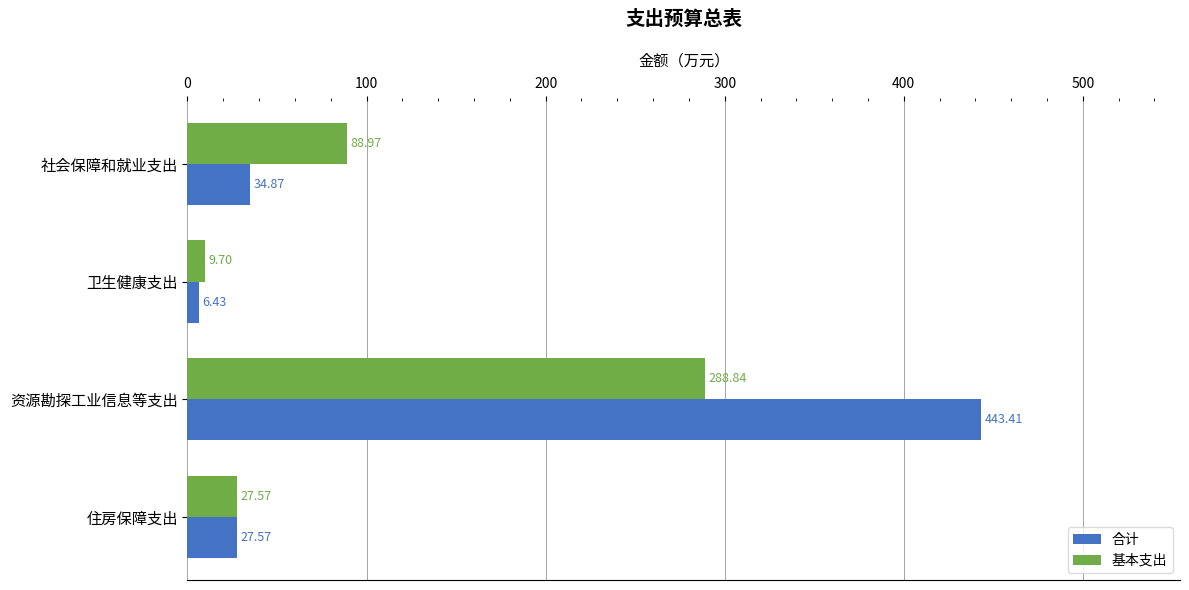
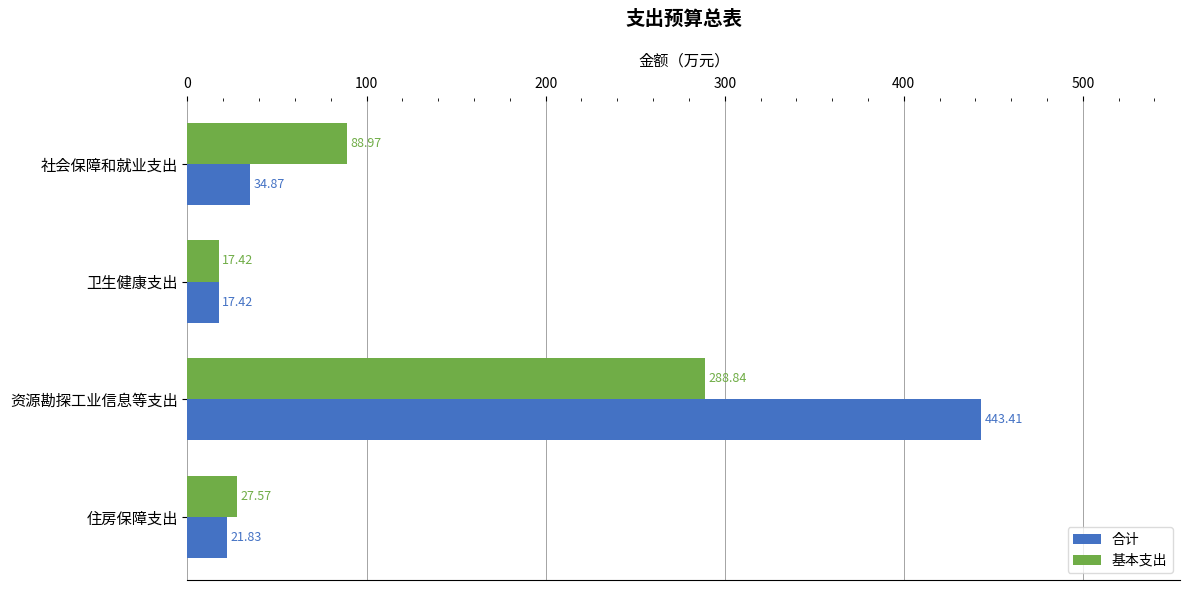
基本支出, 卫生健康支出: 9.70 -> 17.42
合计, 卫生健康支出: 6.43 -> 17.42
合计, 住房保障支出: 27.57 -> 21.83
